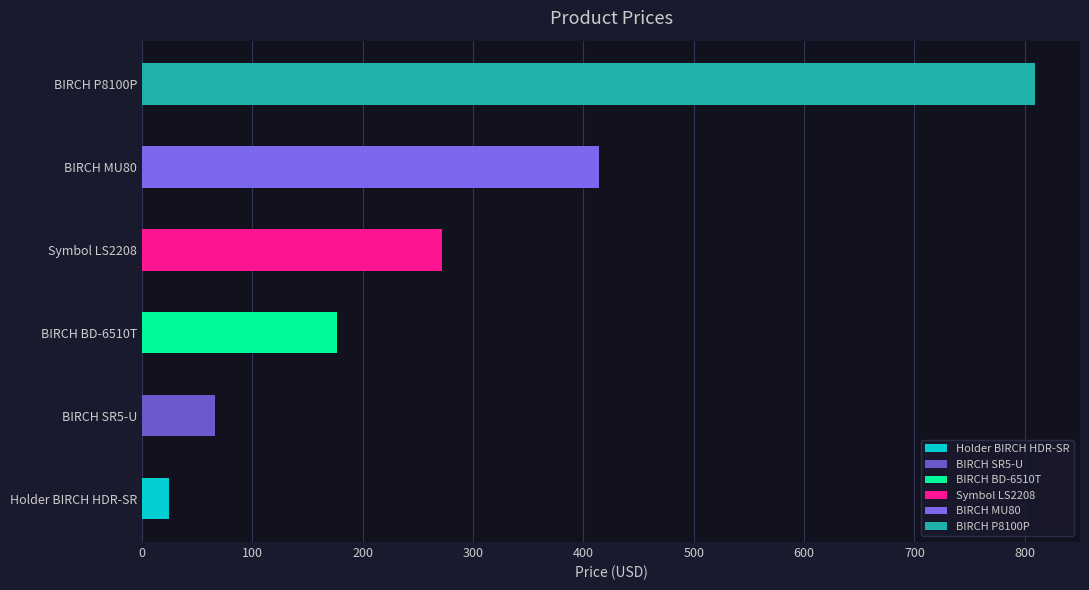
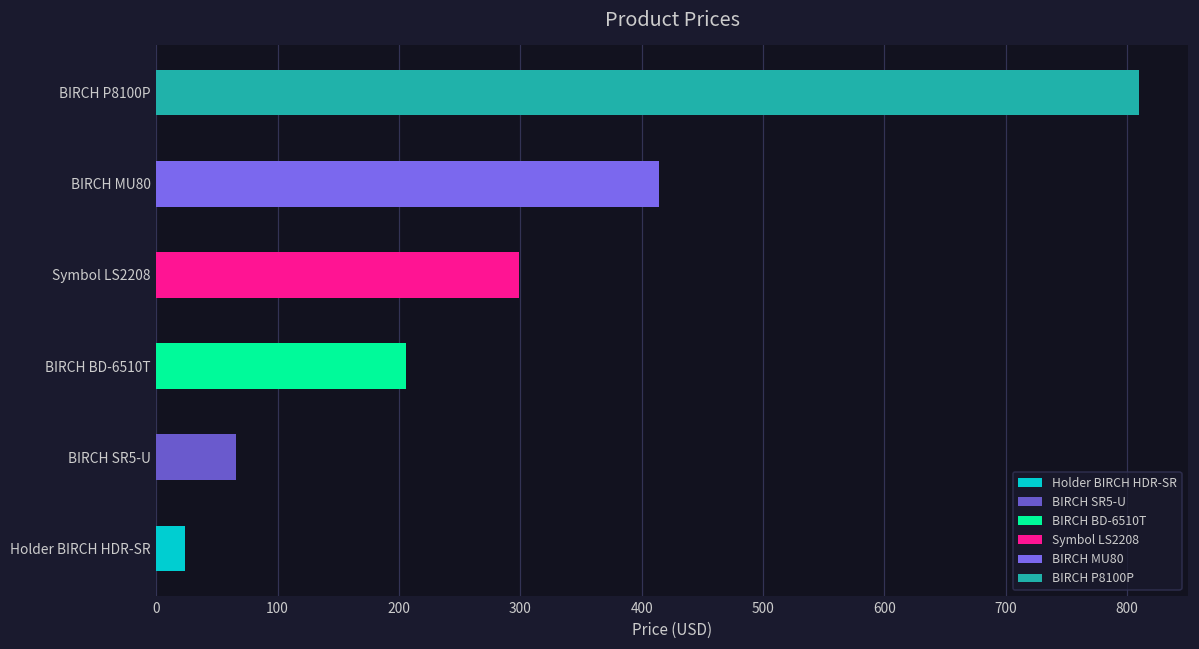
Symbol LS2208: 272 -> 299
BIRCH BD-6510T: 177 -> 206
